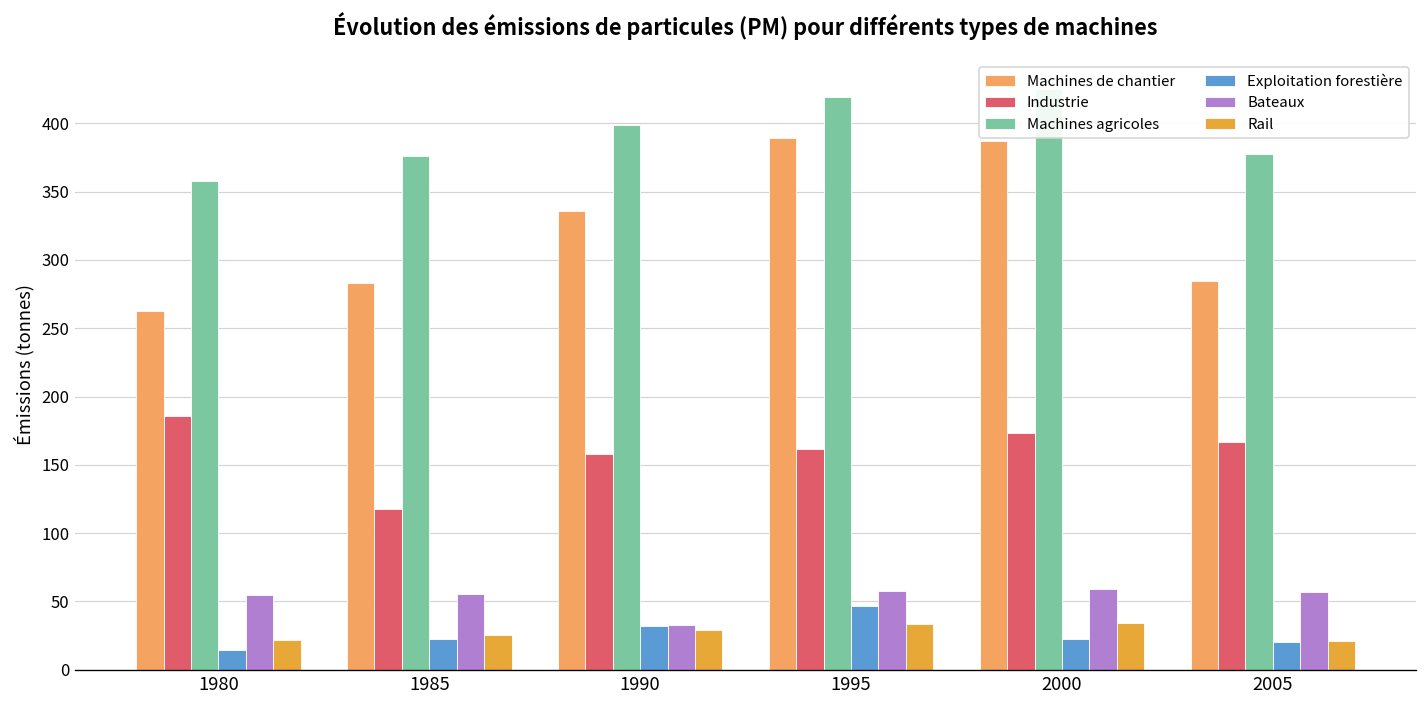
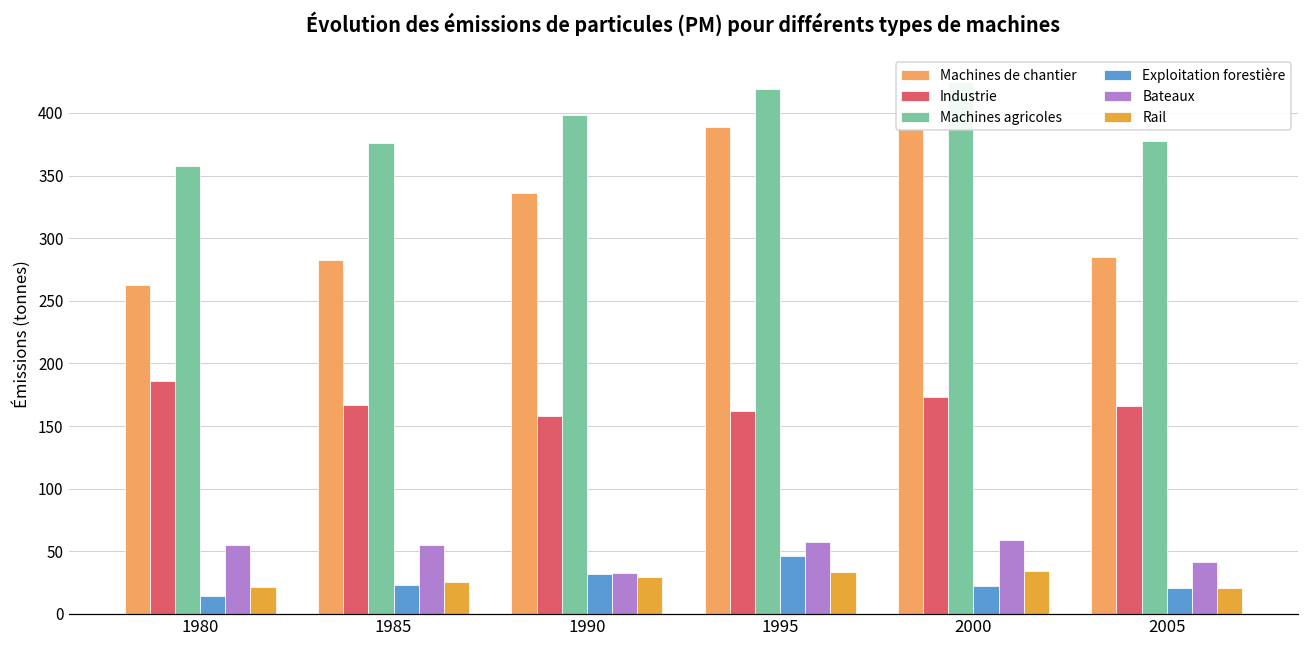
Industrie, 1985: 118 -> 167
Bateaux, 2005: 57 -> 42
